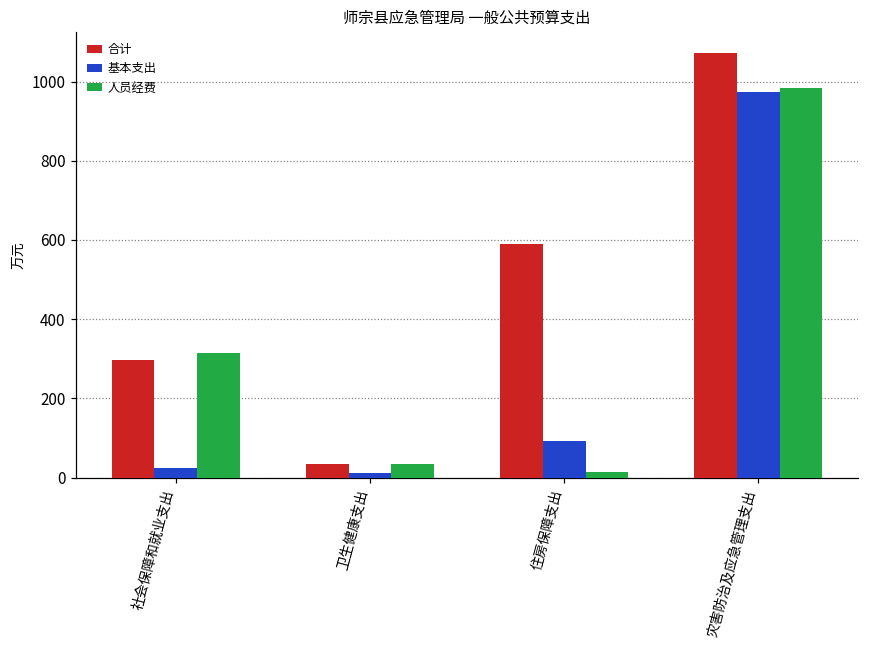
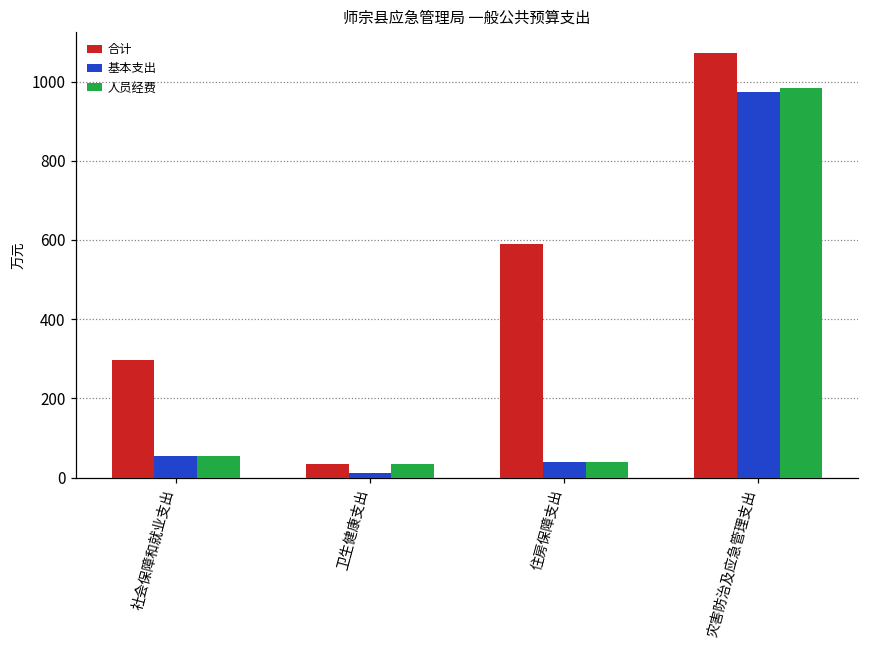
基本支出, 社会保障和就业支出: 20 -> 60
人员经费, 社会保障和就业支出: 310 -> 60
基本支出, 住房保障支出: 90 -> 40
人员经费, 住房保障支出: 10 -> 40
